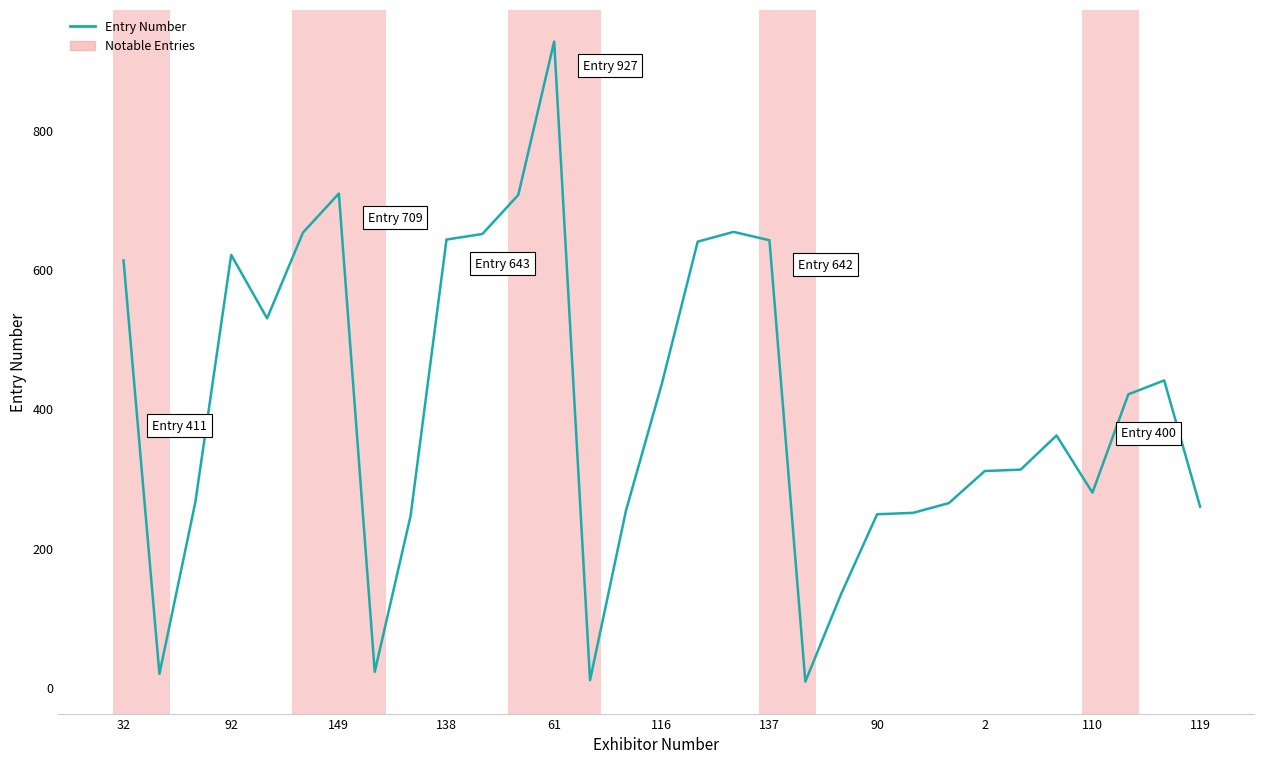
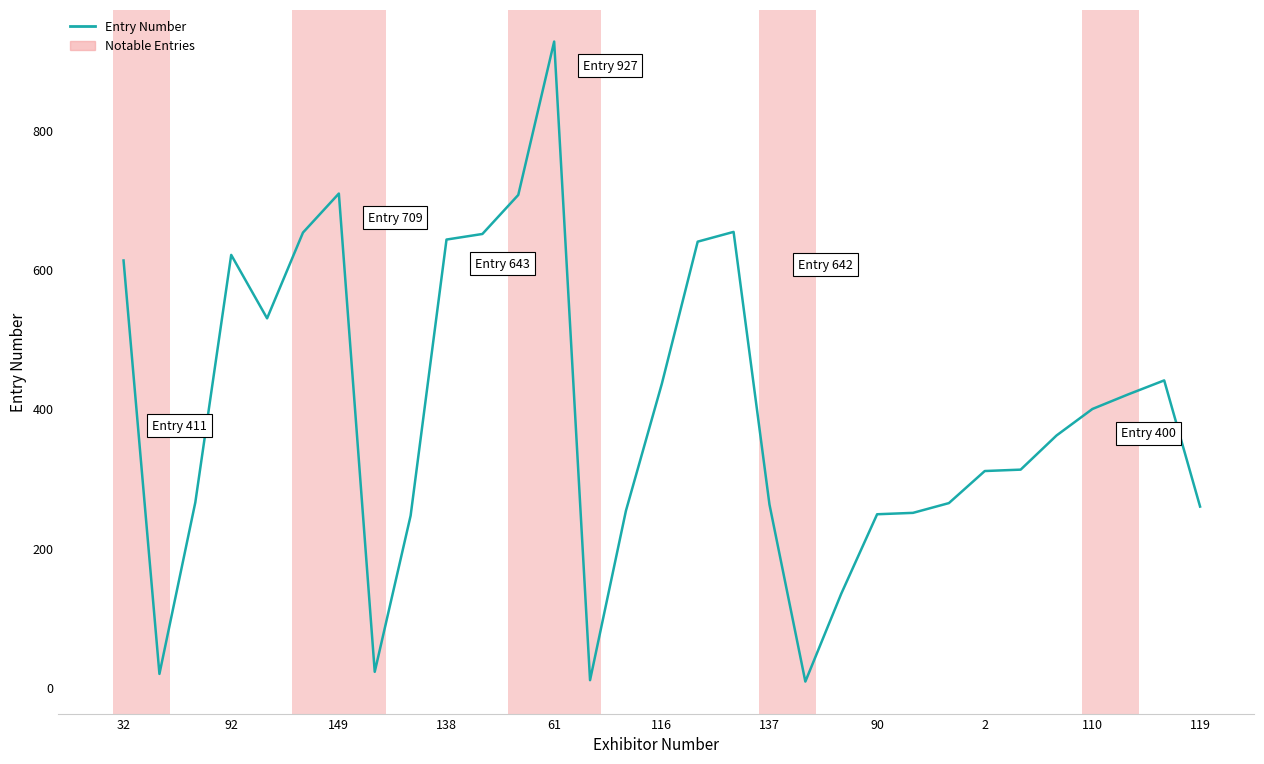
137: 640 -> 260
110: 280 -> 400
